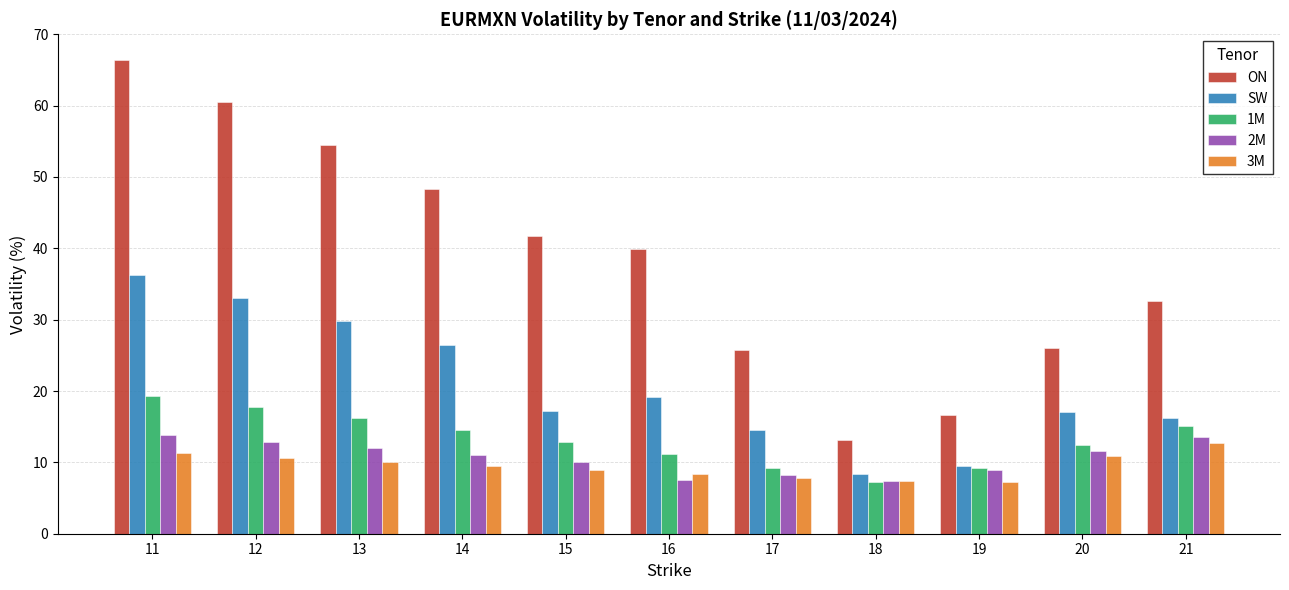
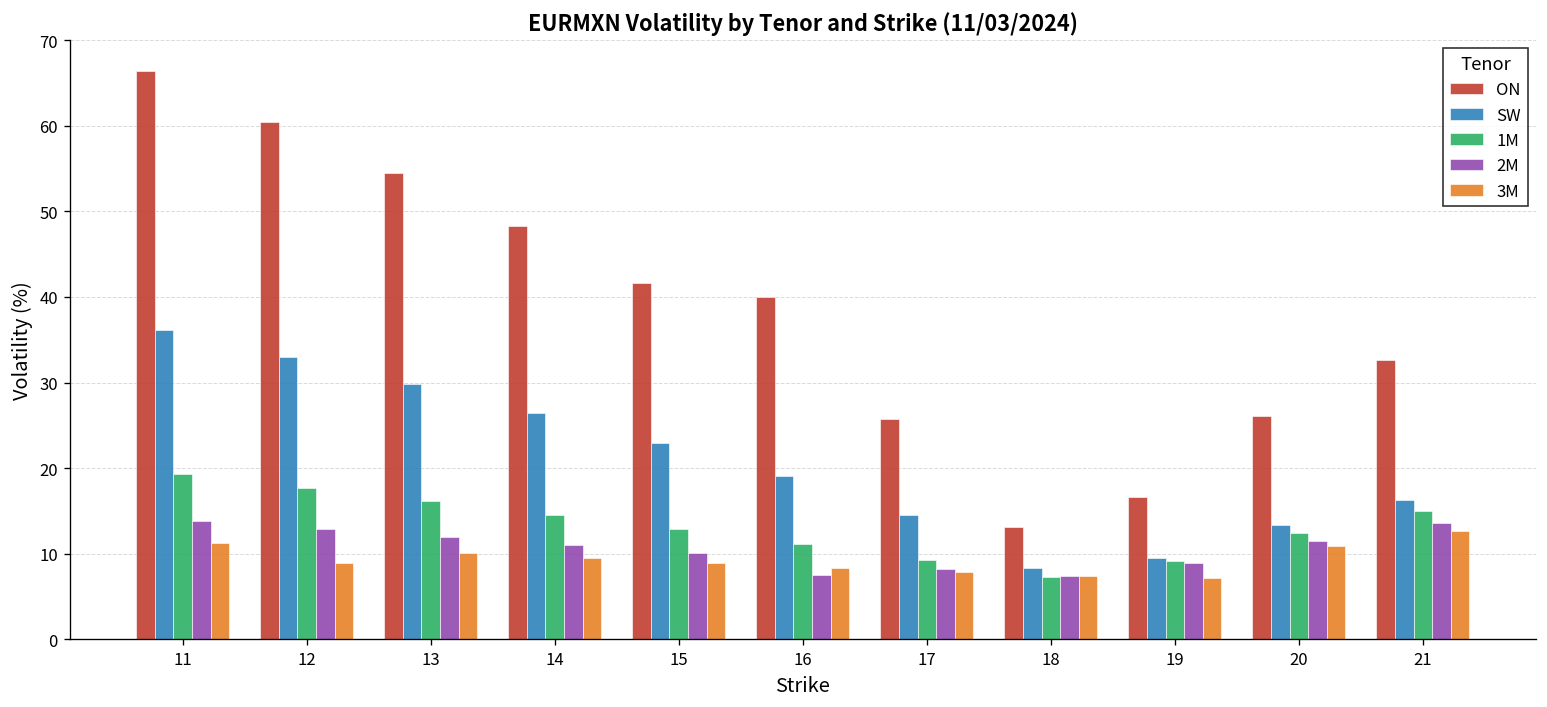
3M, 12: 11 -> 9
SW, 15: 17 -> 23
SW, 20: 17 -> 13
